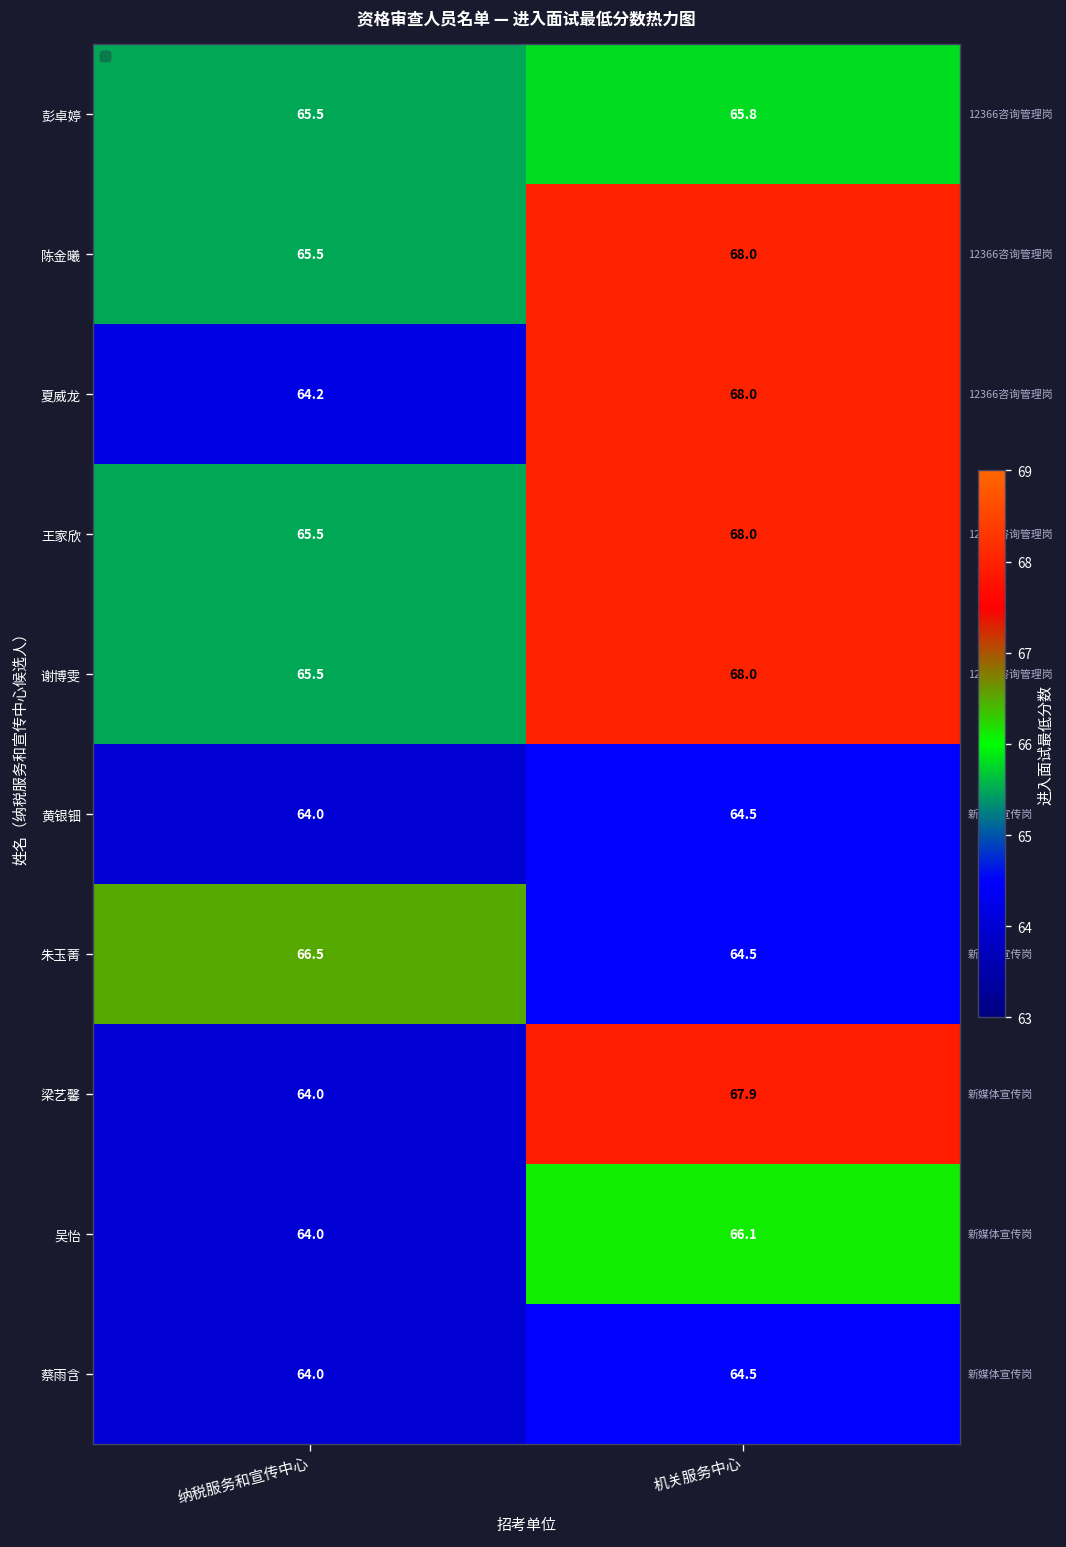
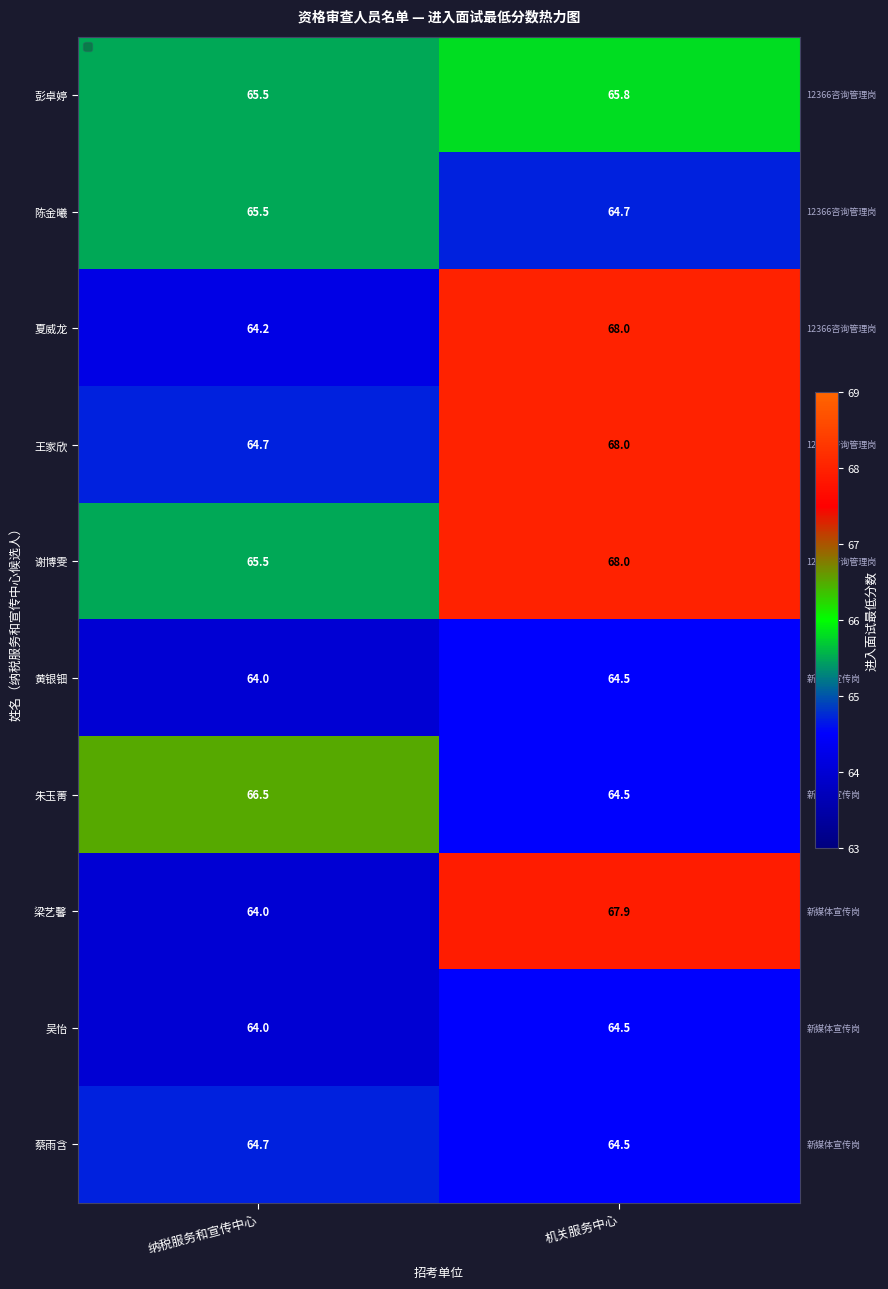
陈金曦, 机关服务中心: 68.0 -> 64.7
王家欣, 纳税服务和宣传中心: 65.5 -> 64.7
吴怡, 机关服务中心: 66.1 -> 64.5
蔡雨含, 纳税服务和宣传中心: 64.0 -> 64.7
